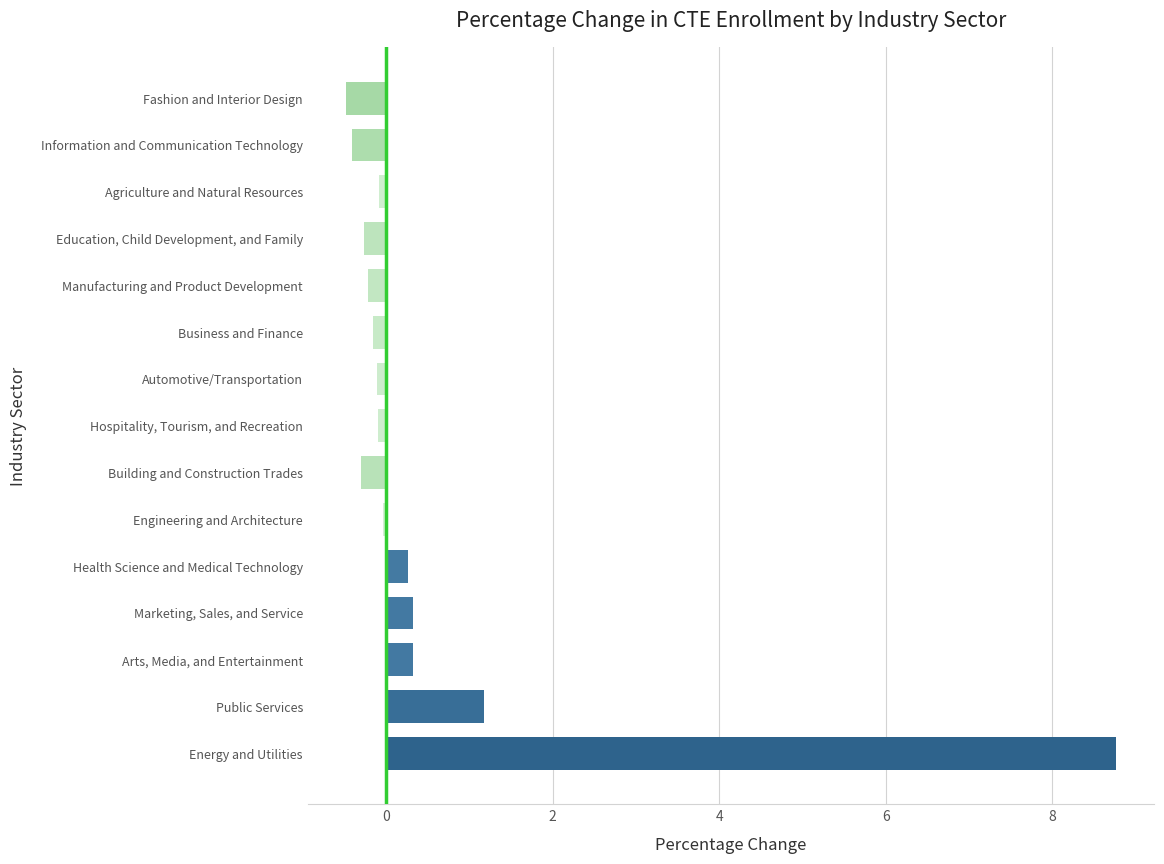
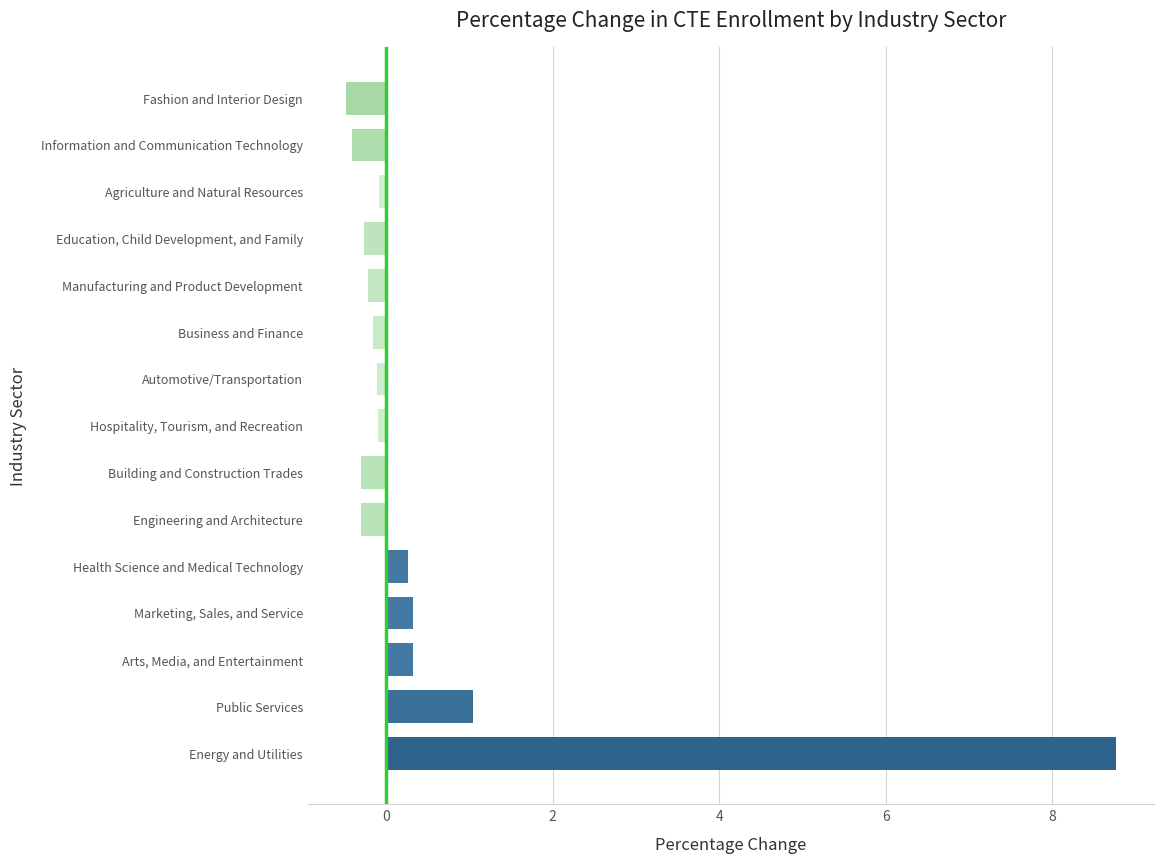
Engineering and Architecture: 0.0 -> -0.3
Public Services: 1.2 -> 1.0
